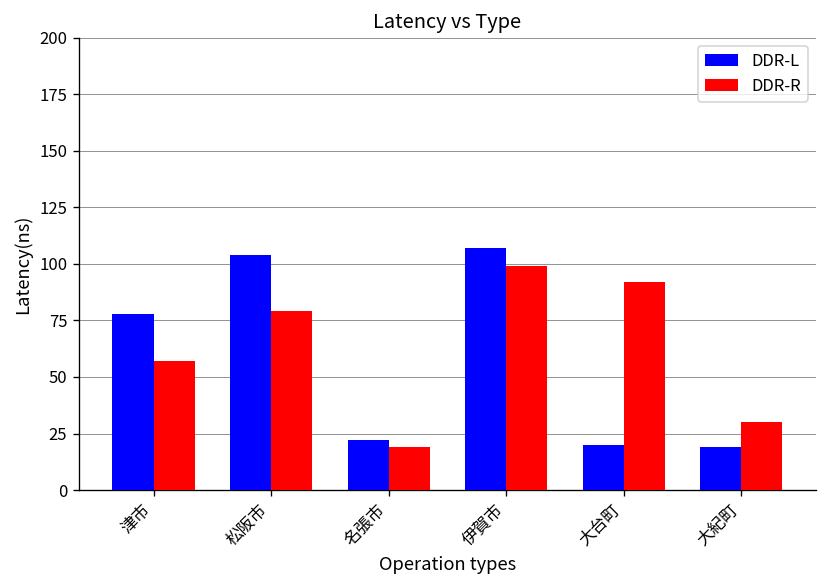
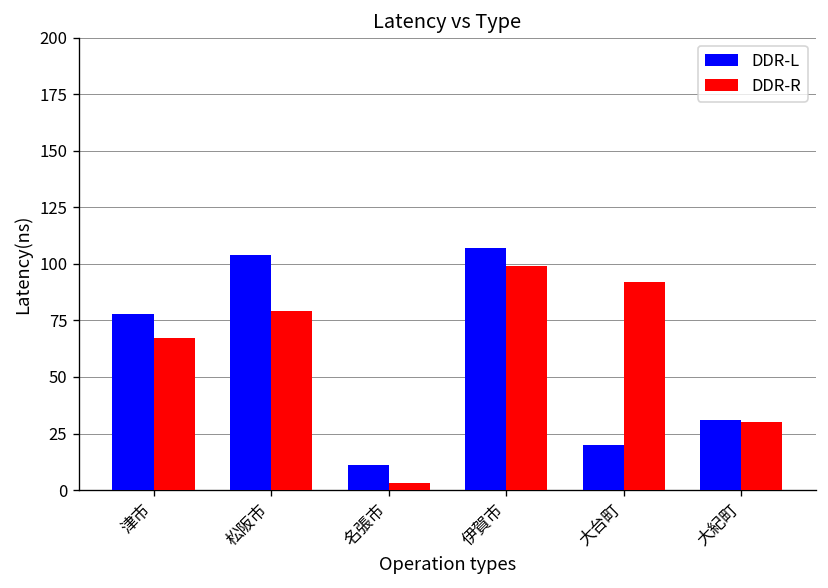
DDR-R, 津市: 57 -> 67
DDR-L, 名張市: 22 -> 11
DDR-R, 名張市: 19 -> 3
DDR-L, 大紀町: 19 -> 31
